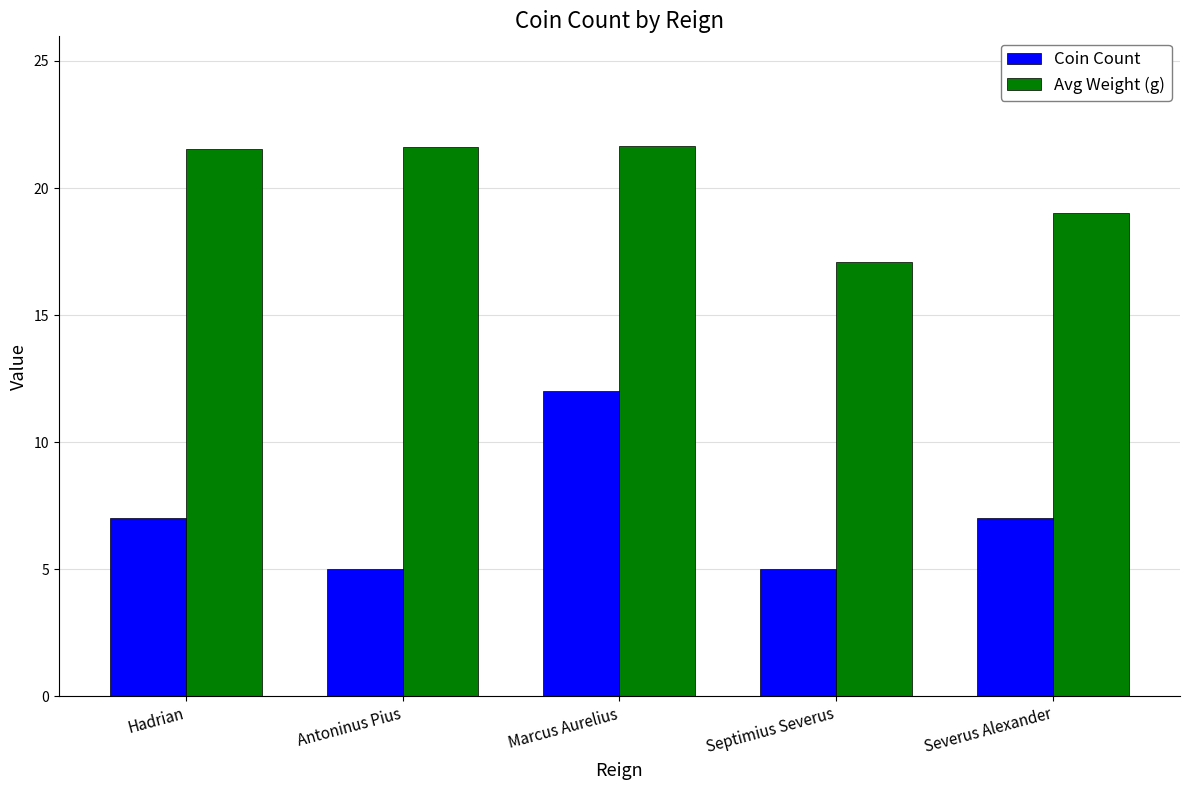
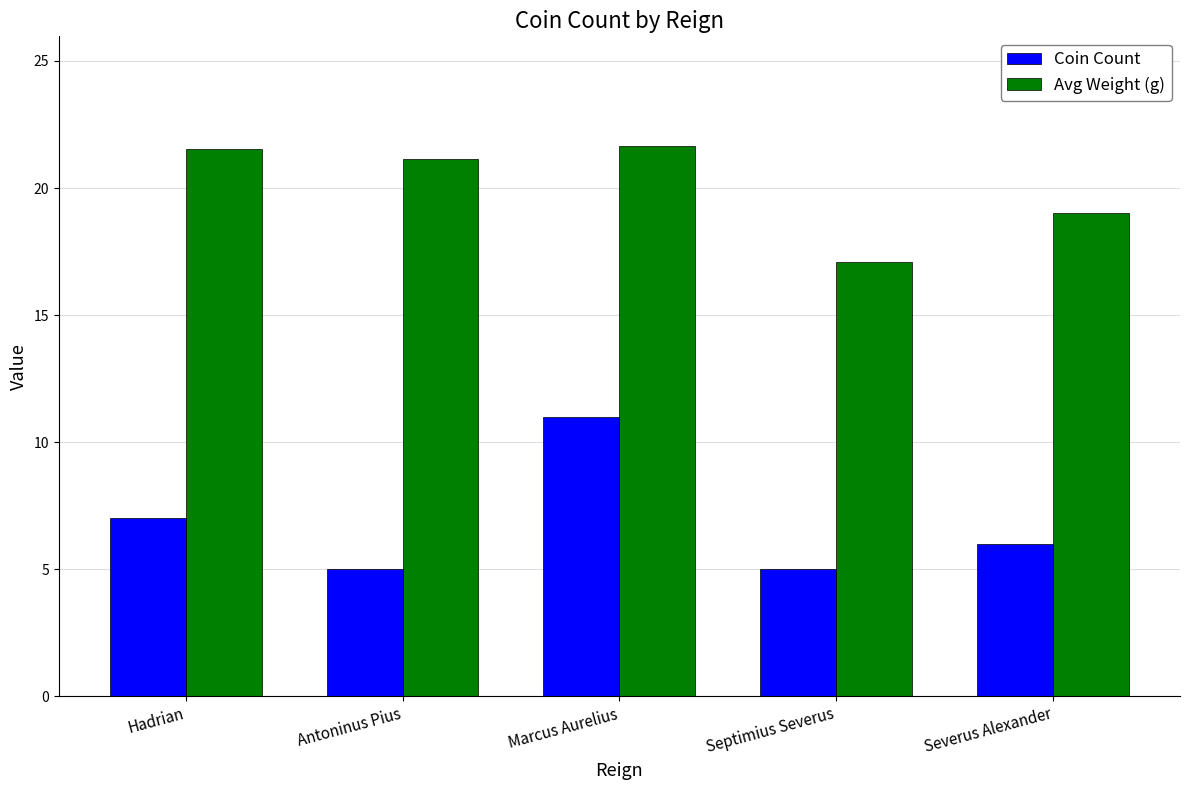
Avg Weight (g), Antoninus Pius: 21.6 -> 21.1
Coin Count, Marcus Aurelius: 12 -> 11
Coin Count, Severus Alexander: 7 -> 6
